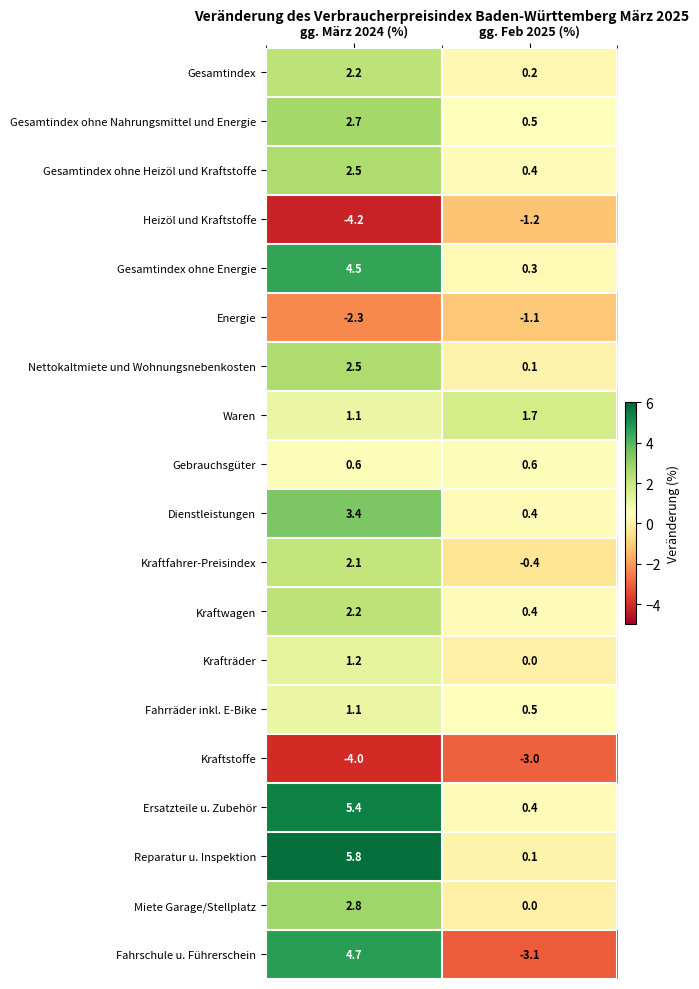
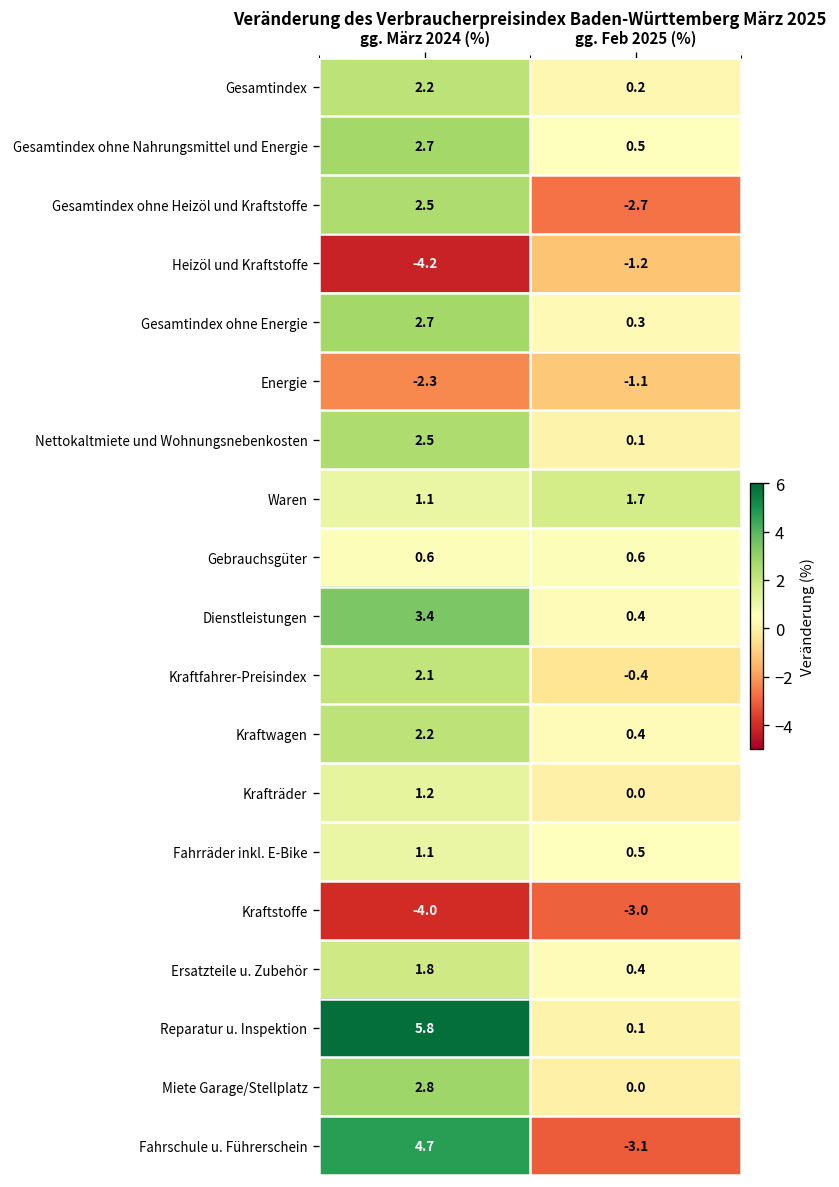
Gesamtindex ohne Heizöl und Kraftstoffe, gg. Feb 2025 (%): 0.4 -> -2.7
Gesamtindex ohne Energie, gg. März 2024 (%): 4.5 -> 2.7
Ersatzteile u. Zubehör, gg. März 2024 (%): 5.4 -> 1.8
